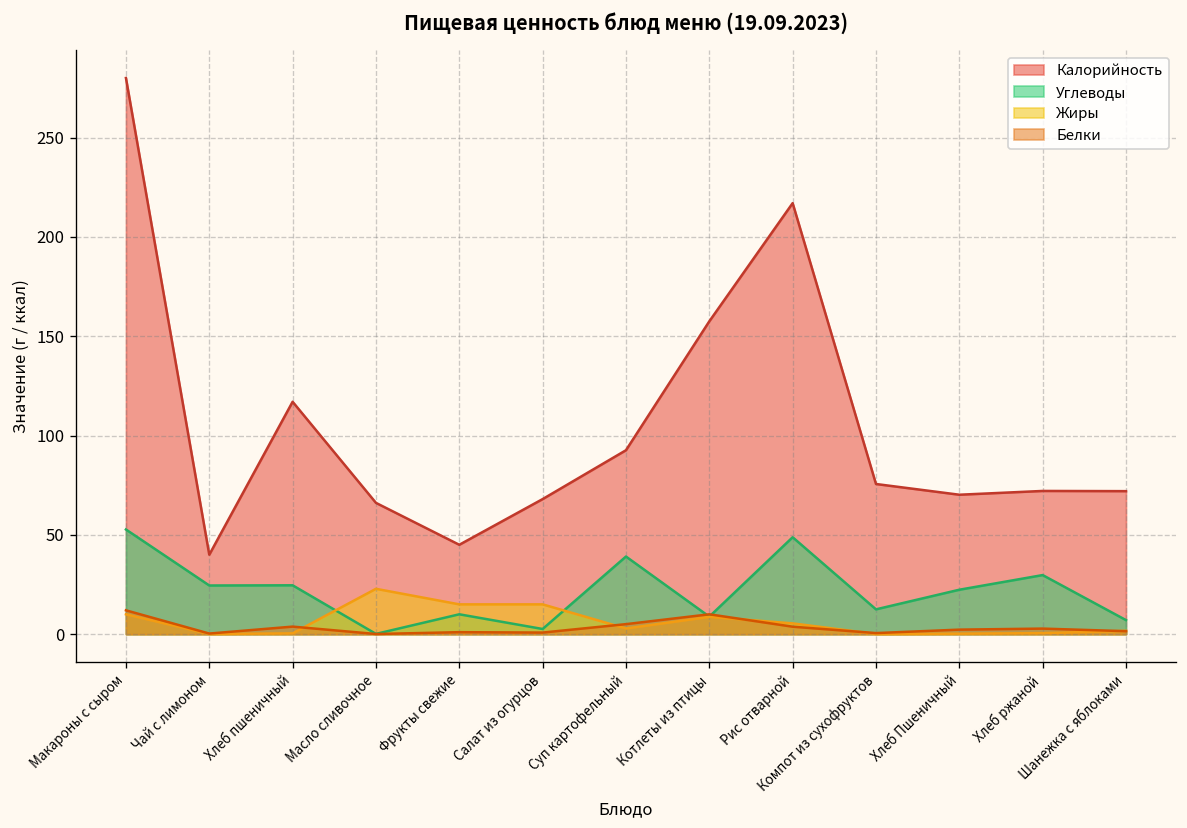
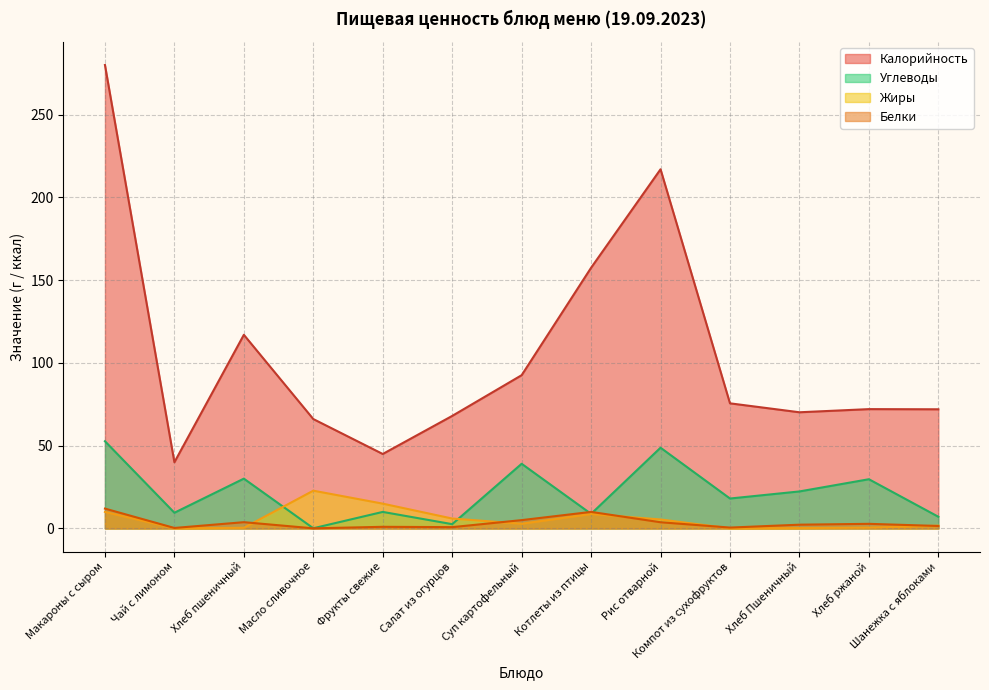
Углеводы, Чай с лимоном: 25 -> 10
Углеводы, Хлеб пшеничный: 25 -> 30
Жиры, Салат из огурцов: 15 -> 6
Углеводы, Компот из сухофруктов: 12 -> 18
